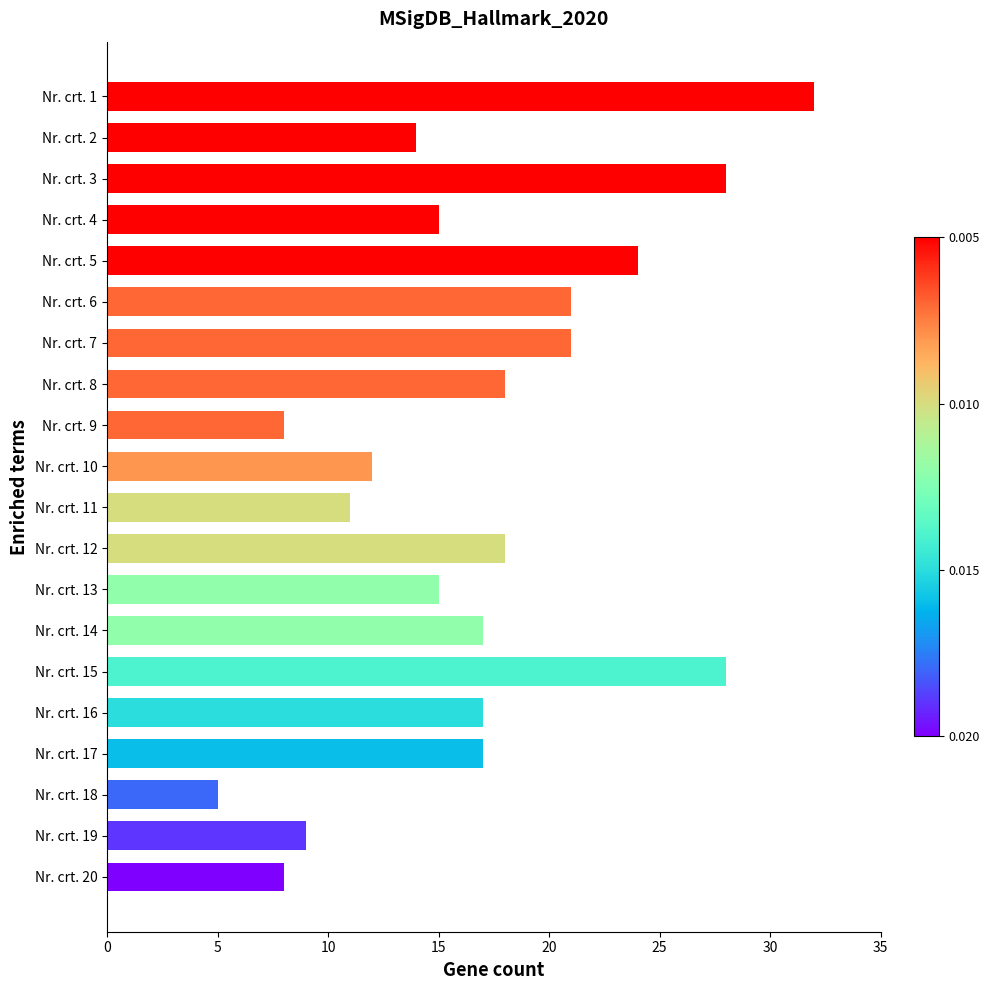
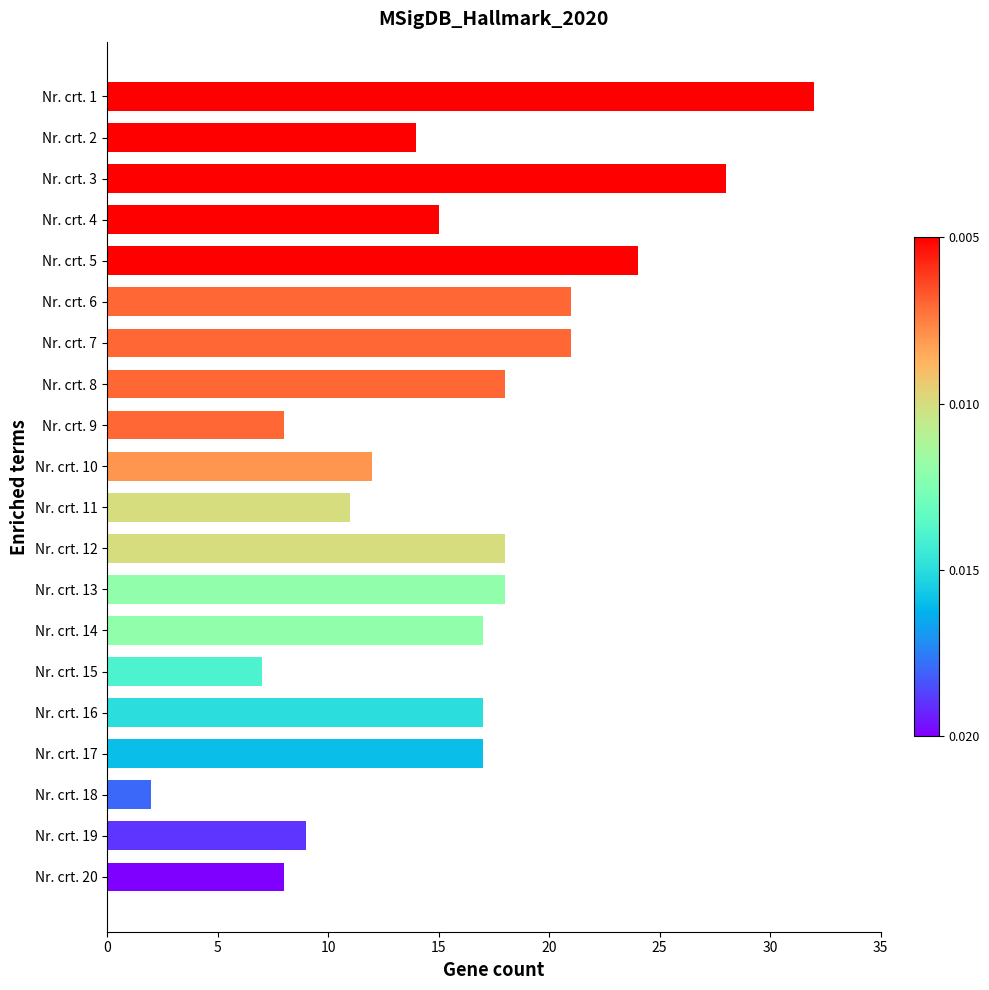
Nr. crt. 13: 15 -> 18
Nr. crt. 15: 28 -> 7
Nr. crt. 18: 5 -> 2
